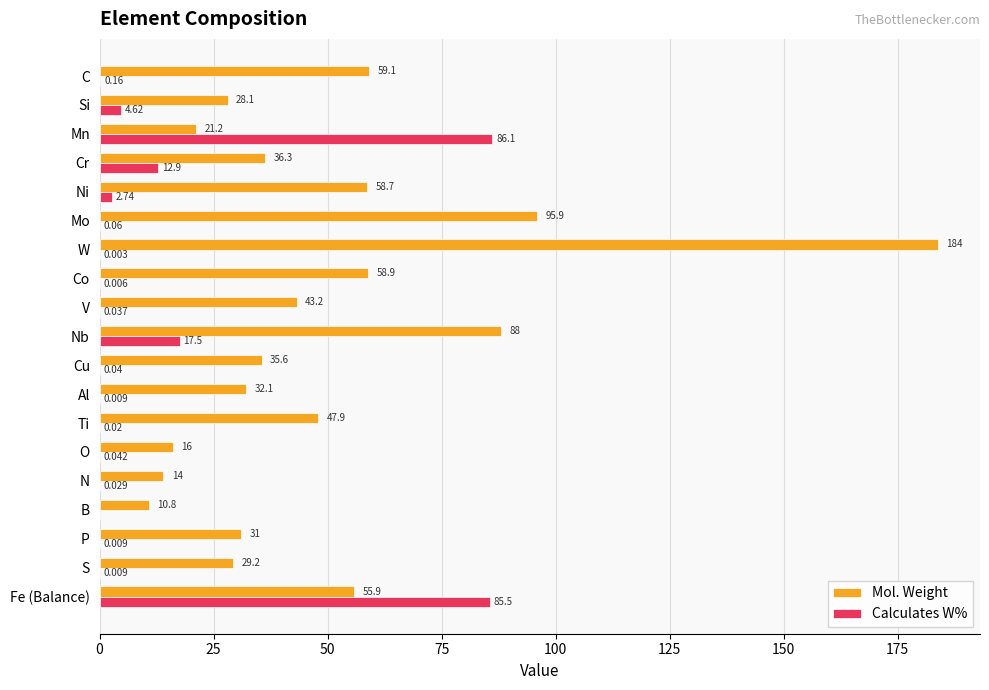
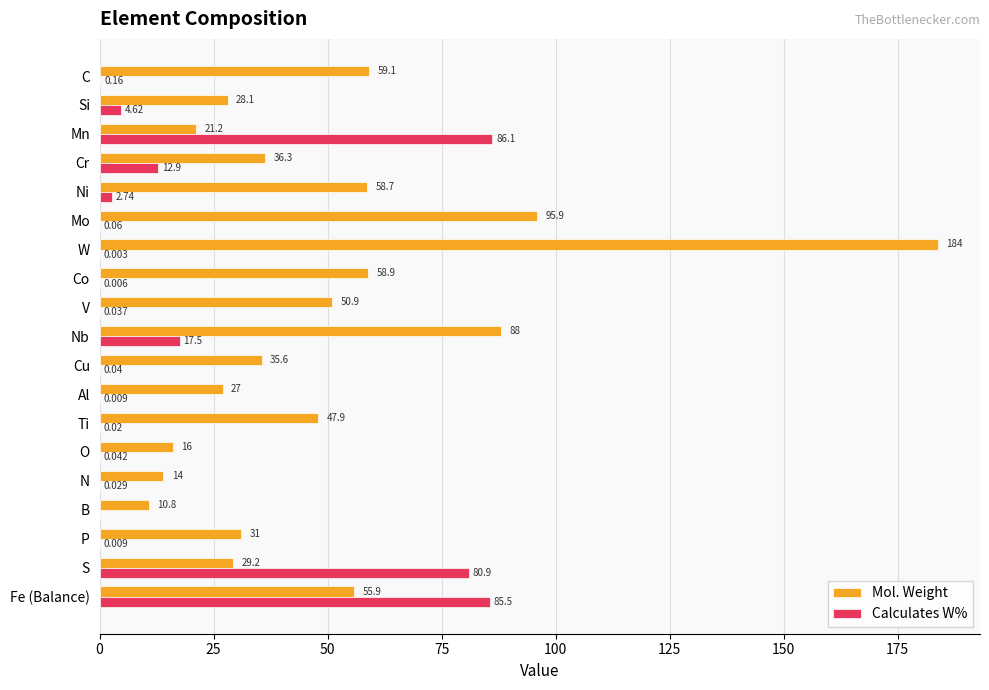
Mol. Weight, V: 43.2 -> 50.9
Mol. Weight, Al: 32.1 -> 27
Calculates W%, S: 0.009 -> 80.9
